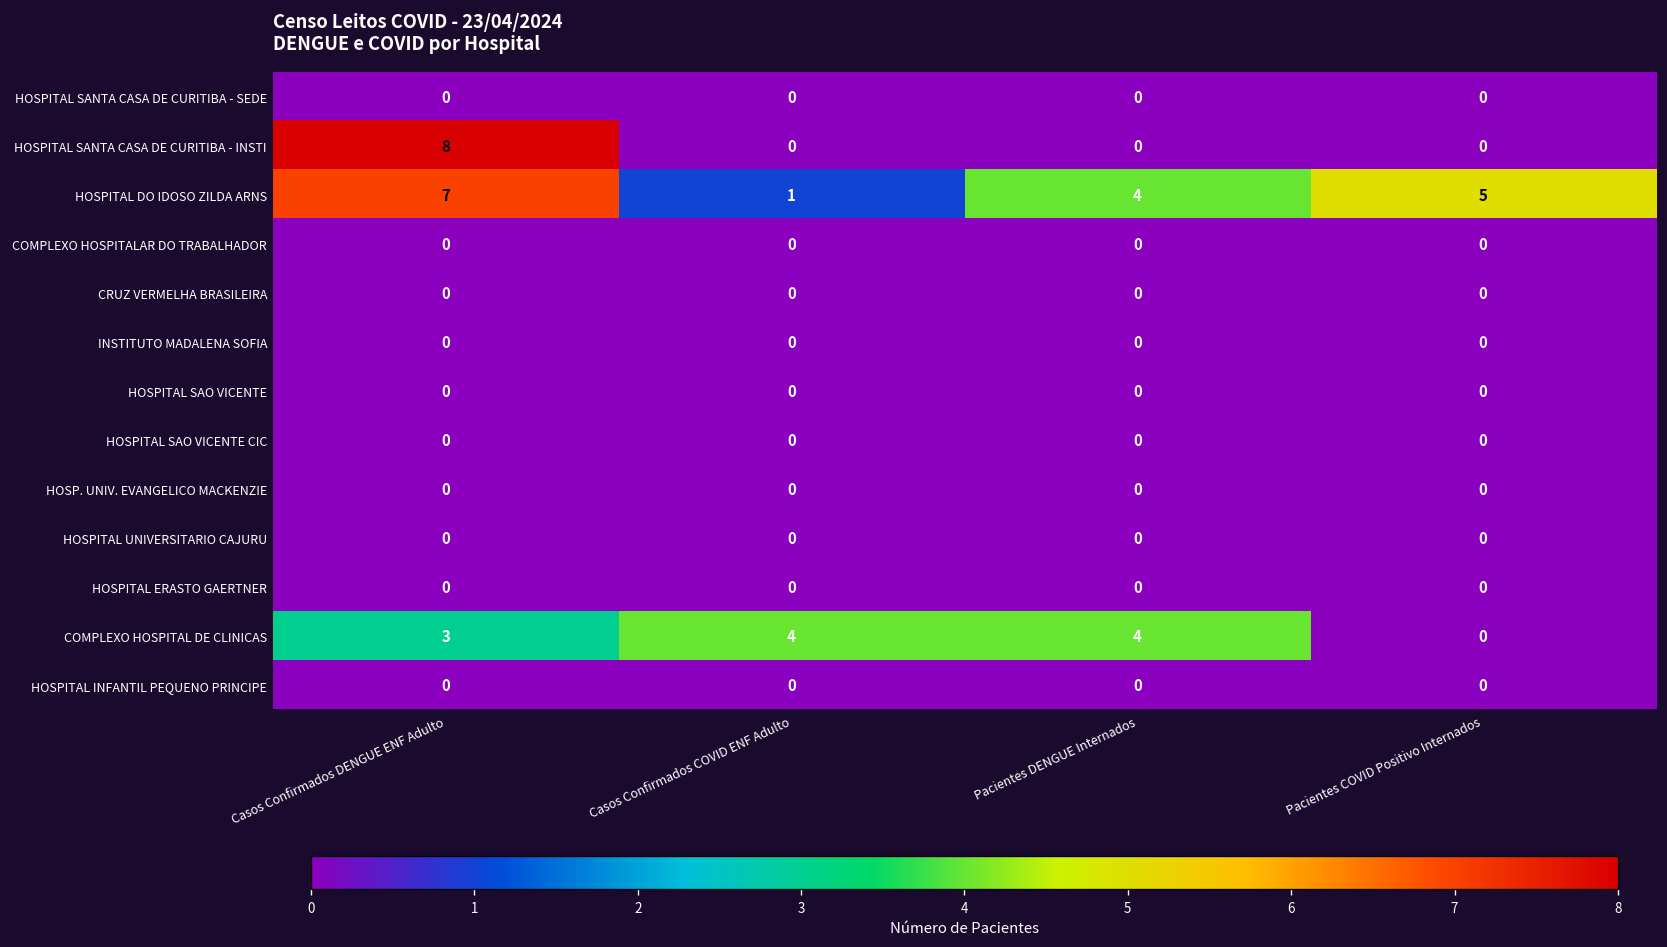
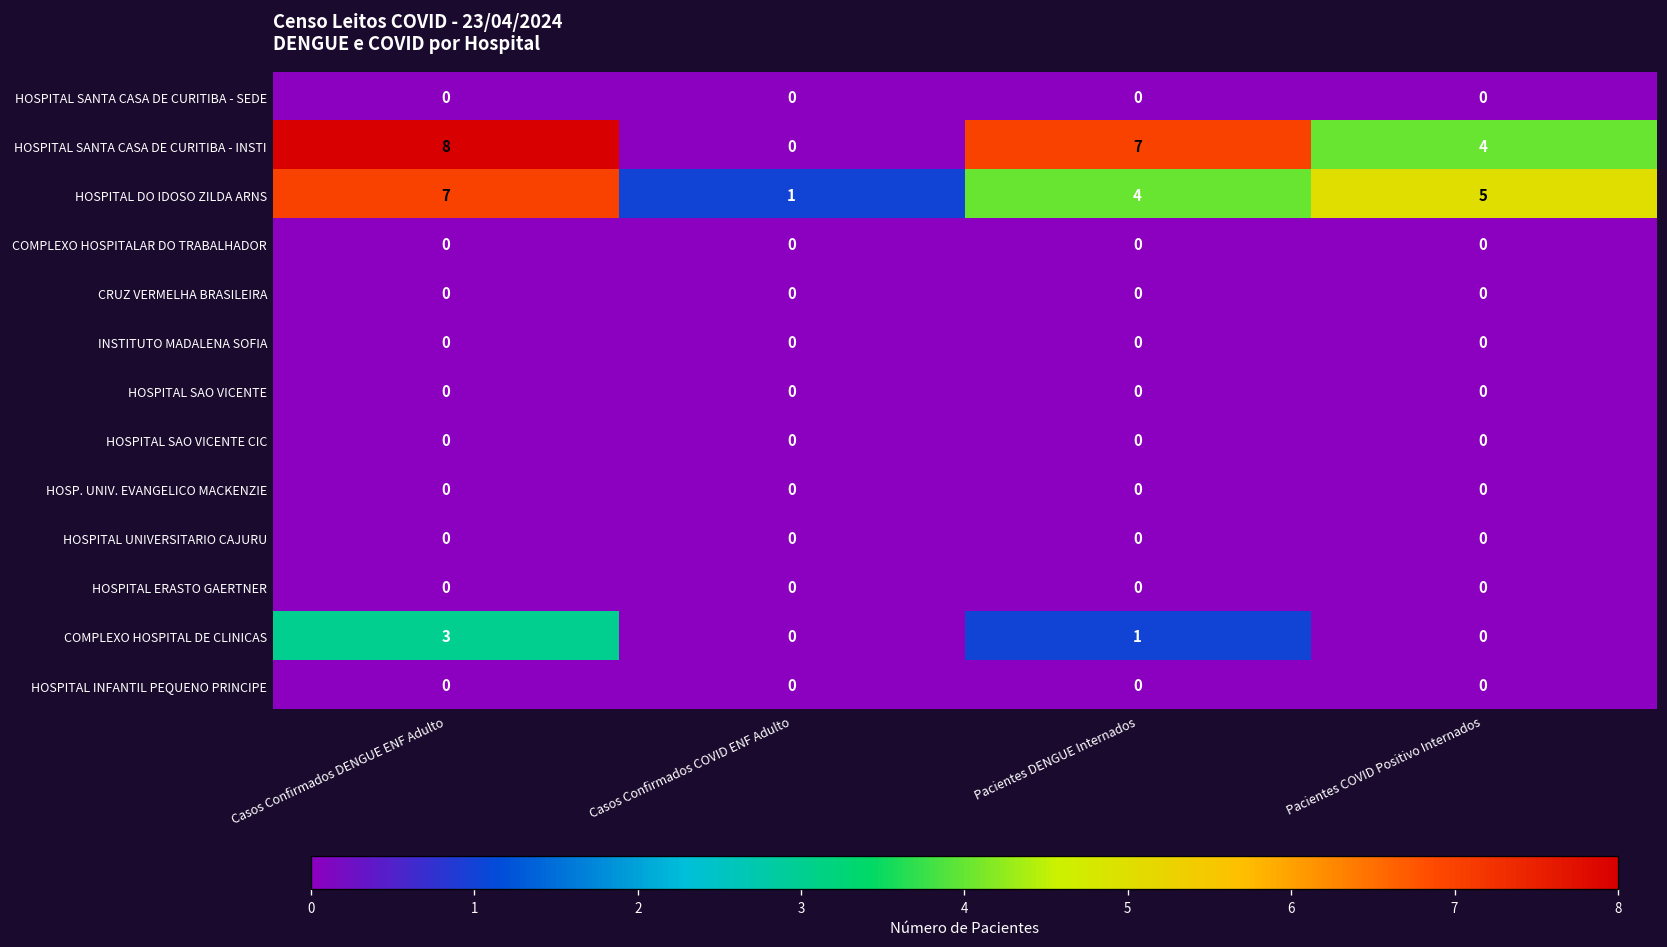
HOSPITAL SANTA CASA DE CURITIBA - INSTI, Pacientes DENGUE Internados: 0 -> 7
HOSPITAL SANTA CASA DE CURITIBA - INSTI, Pacientes COVID Positivo Internados: 0 -> 4
COMPLEXO HOSPITAL DE CLINICAS, Casos Confirmados COVID ENF Adulto: 4 -> 0
COMPLEXO HOSPITAL DE CLINICAS, Pacientes DENGUE Internados: 4 -> 1
